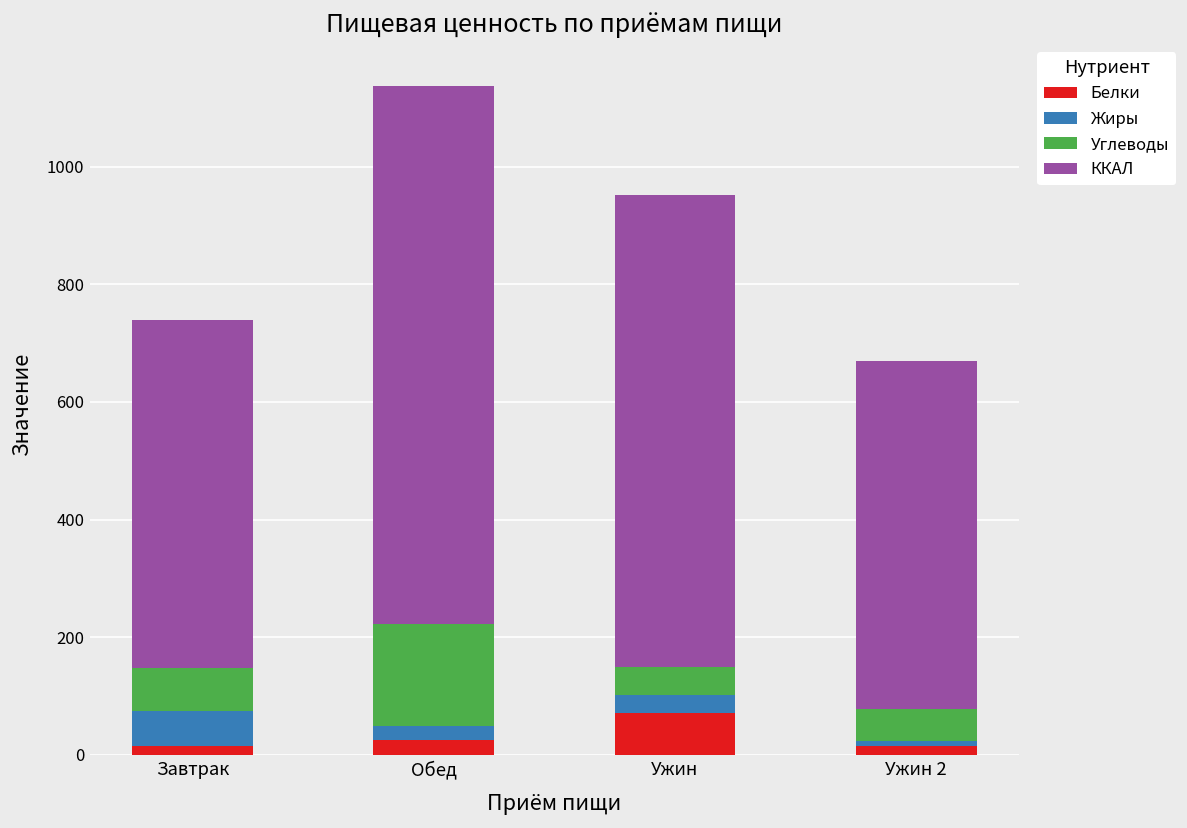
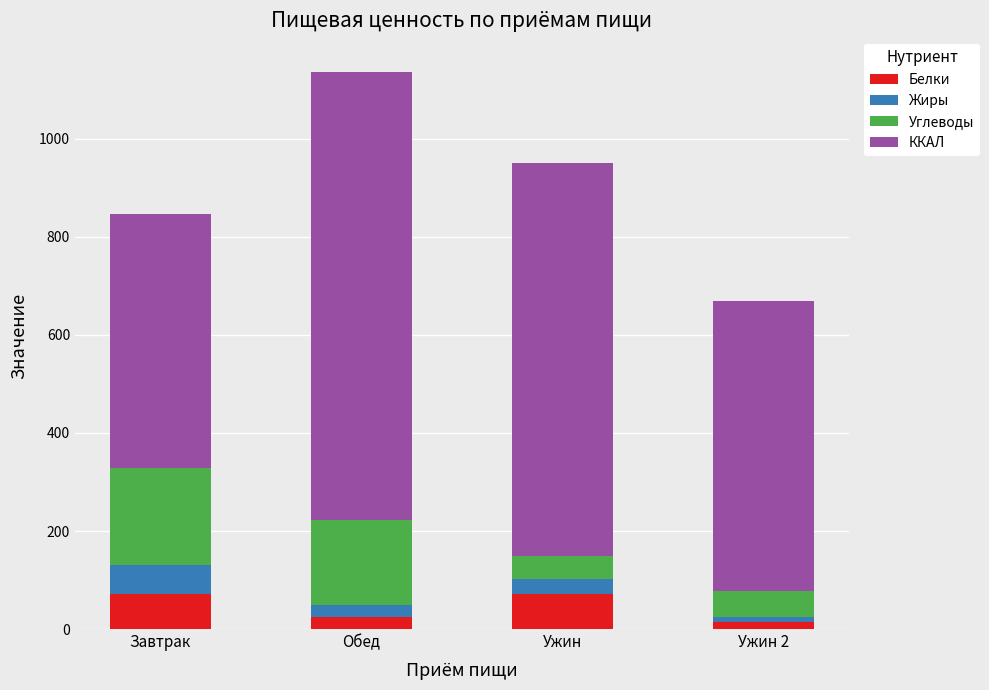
Белки, Завтрак: 10 -> 70
Углеводы, Завтрак: 70 -> 200
ККАЛ, Завтрак: 590 -> 520
